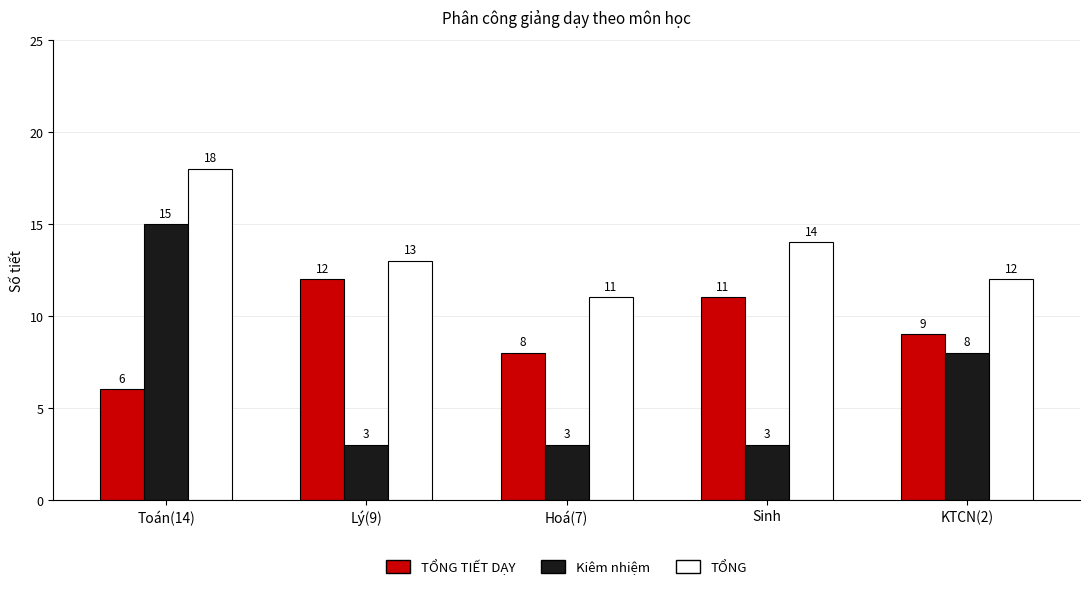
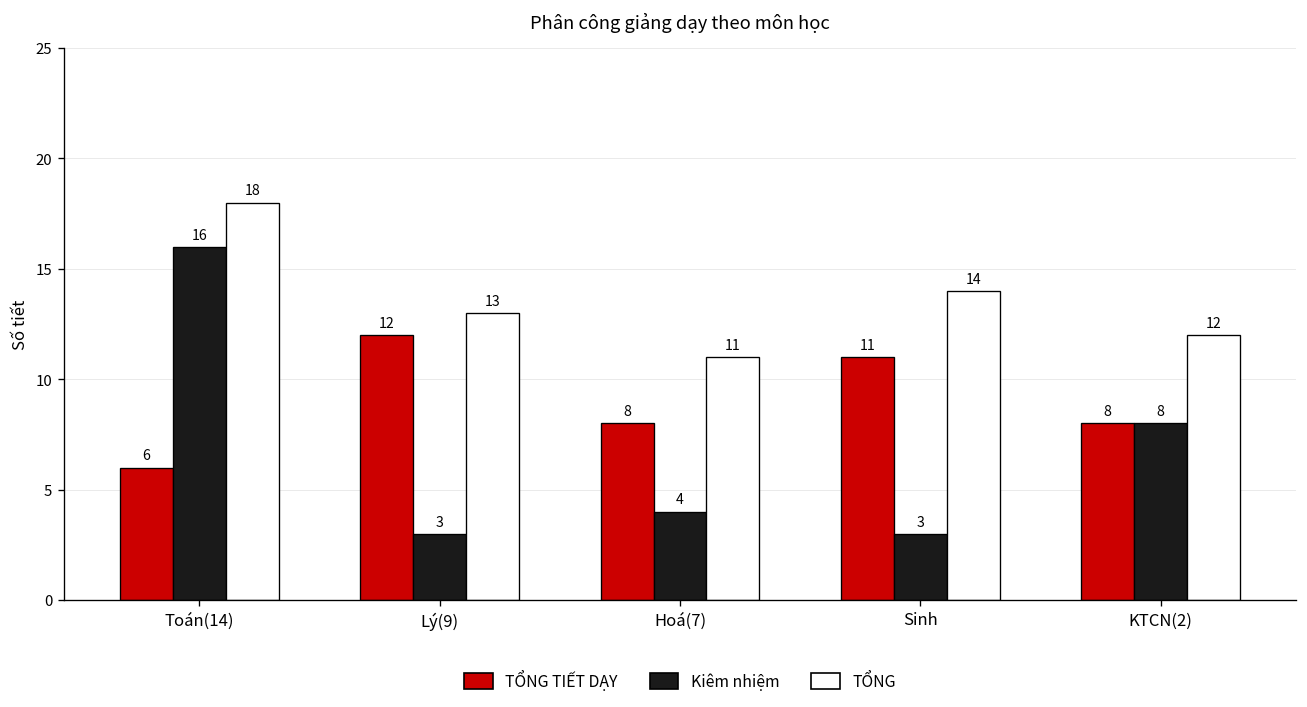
Kiêm nhiệm, Toán(14): 15 -> 16
Kiêm nhiệm, Hoá(7): 3 -> 4
TỔNG TIẾT DẠY, KTCN(2): 9 -> 8
